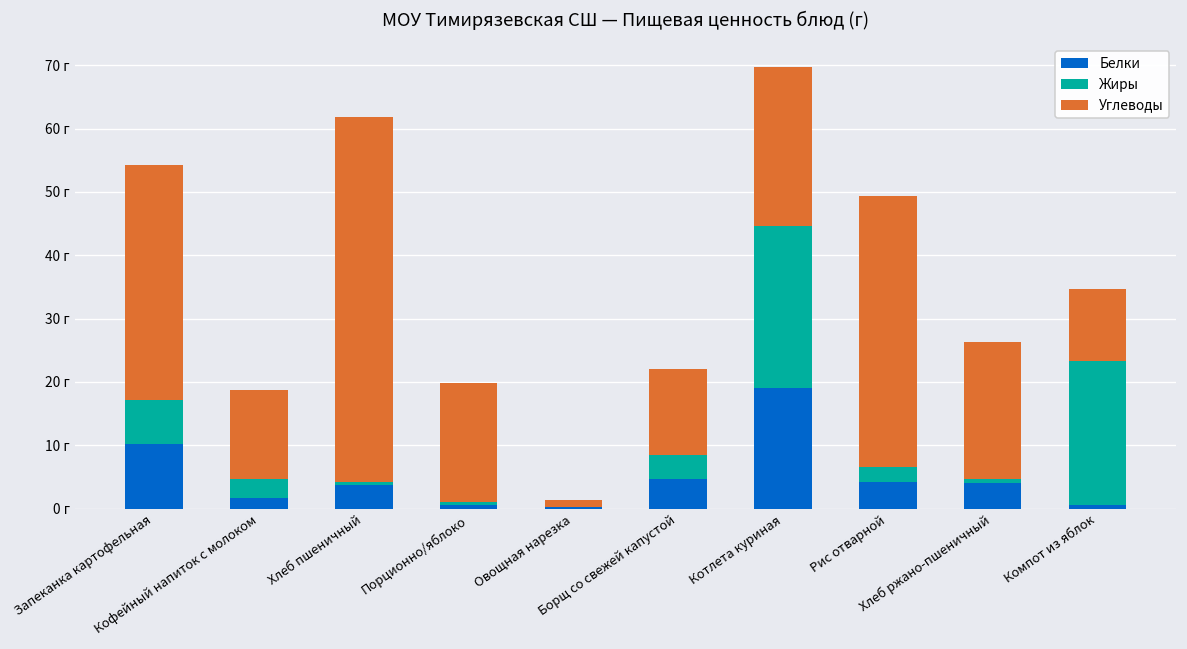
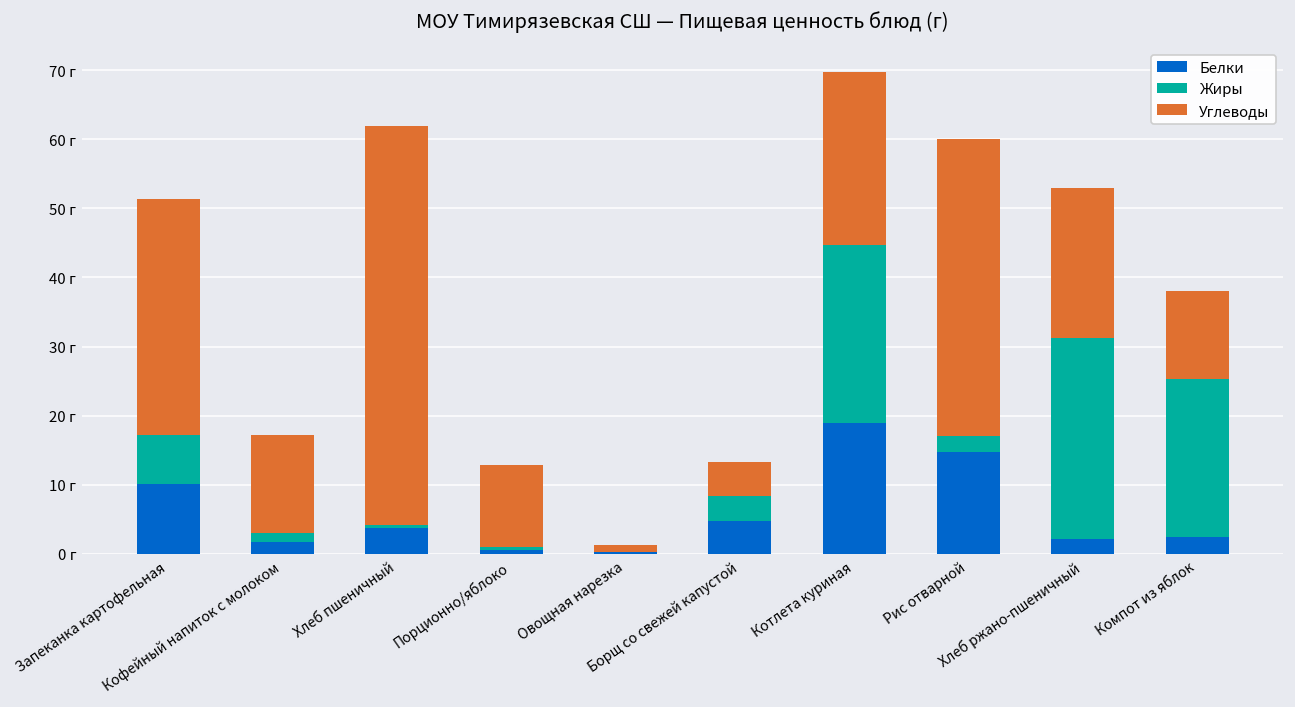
Углеводы, Запеканка картофельная: 37 г -> 34 г
Жиры, Кофейный напиток с молоком: 3 г -> 1 г
Углеводы, Порционно/яблоко: 19 г -> 12 г
Углеводы, Борщ со свежей капустой: 14 г -> 5 г
Белки, Рис отварной: 4 г -> 15 г
Белки, Хлеб ржано-пшеничный: 4 г -> 2 г
Жиры, Хлеб ржано-пшеничный: 1 г -> 29 г
Белки, Компот из яблок: 1 г -> 3 г
Углеводы, Компот из яблок: 11 г -> 13 г
